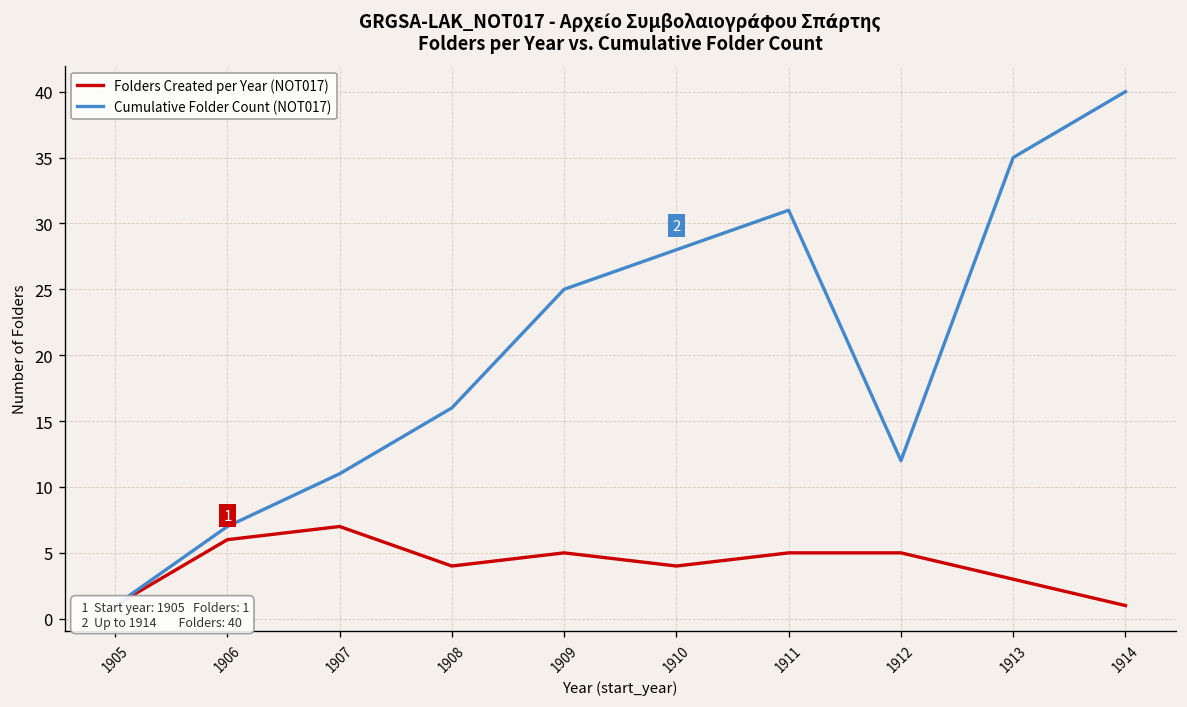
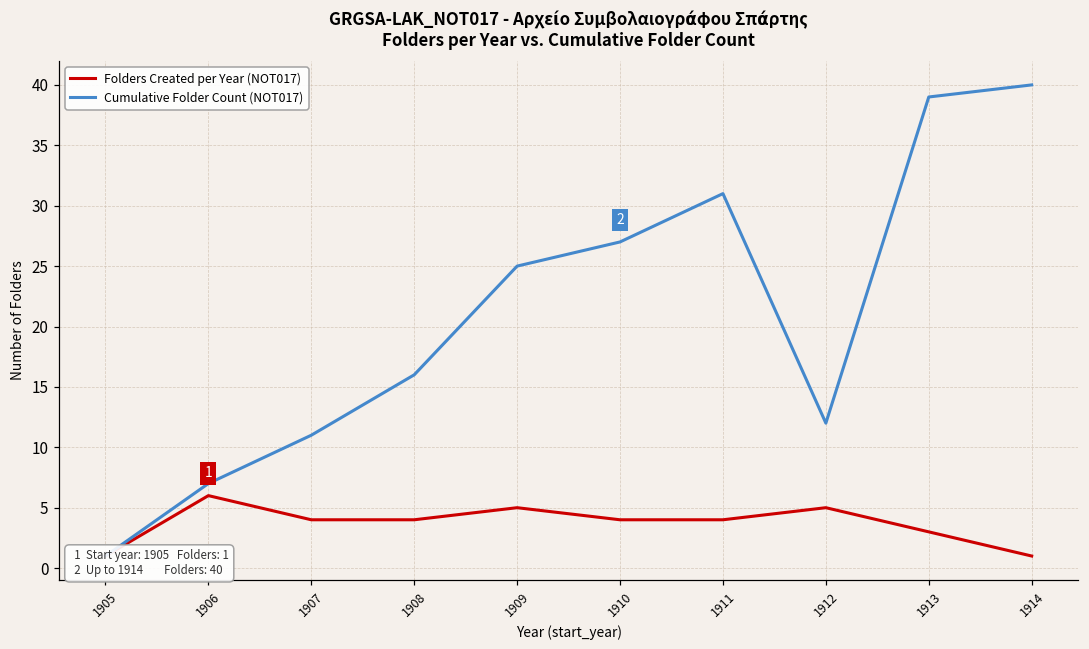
Folders Created per Year (NOT017), 1907: 7 -> 4
Cumulative Folder Count (NOT017), 1910: 28 -> 27
Folders Created per Year (NOT017), 1911: 5 -> 4
Cumulative Folder Count (NOT017), 1913: 35 -> 39
